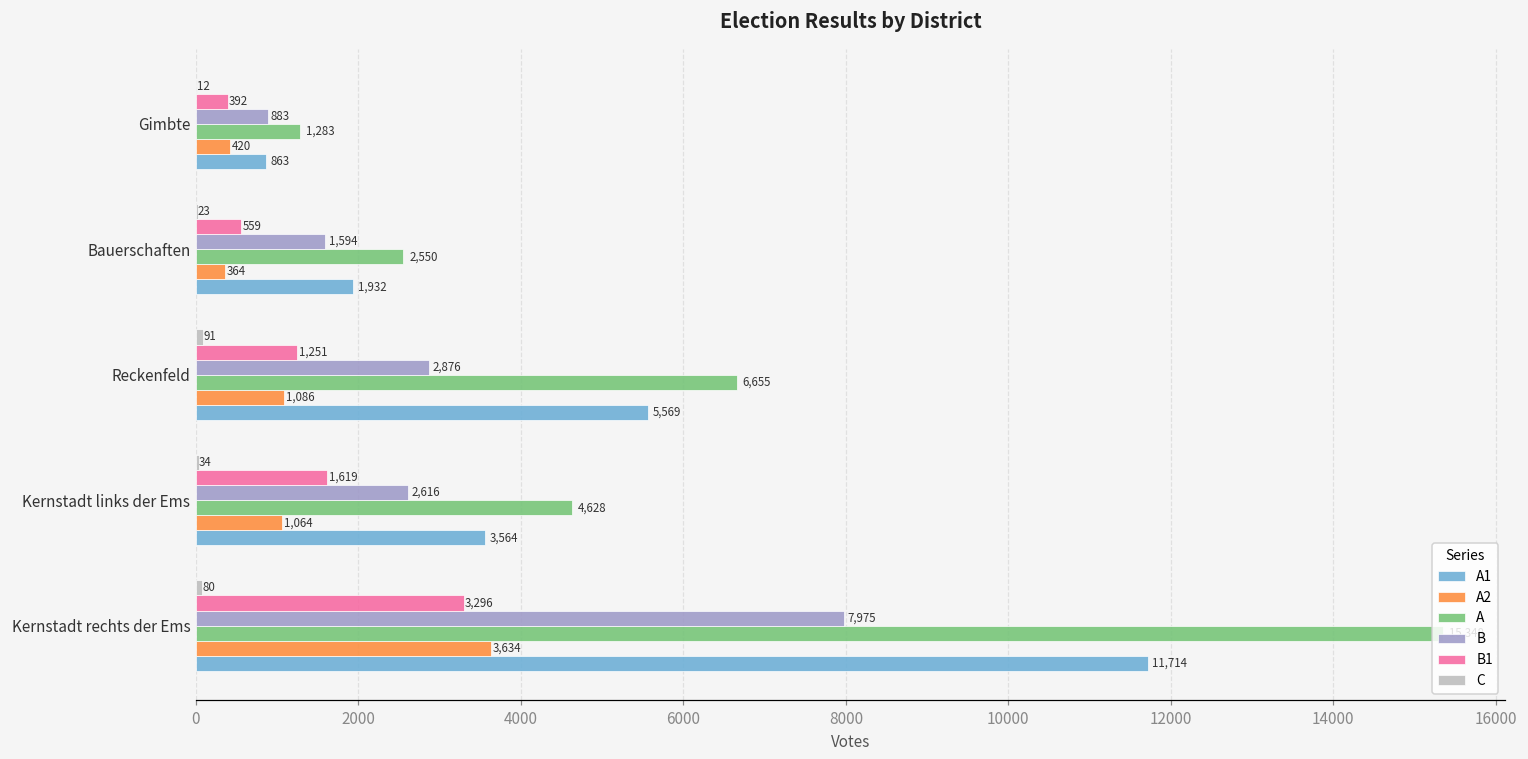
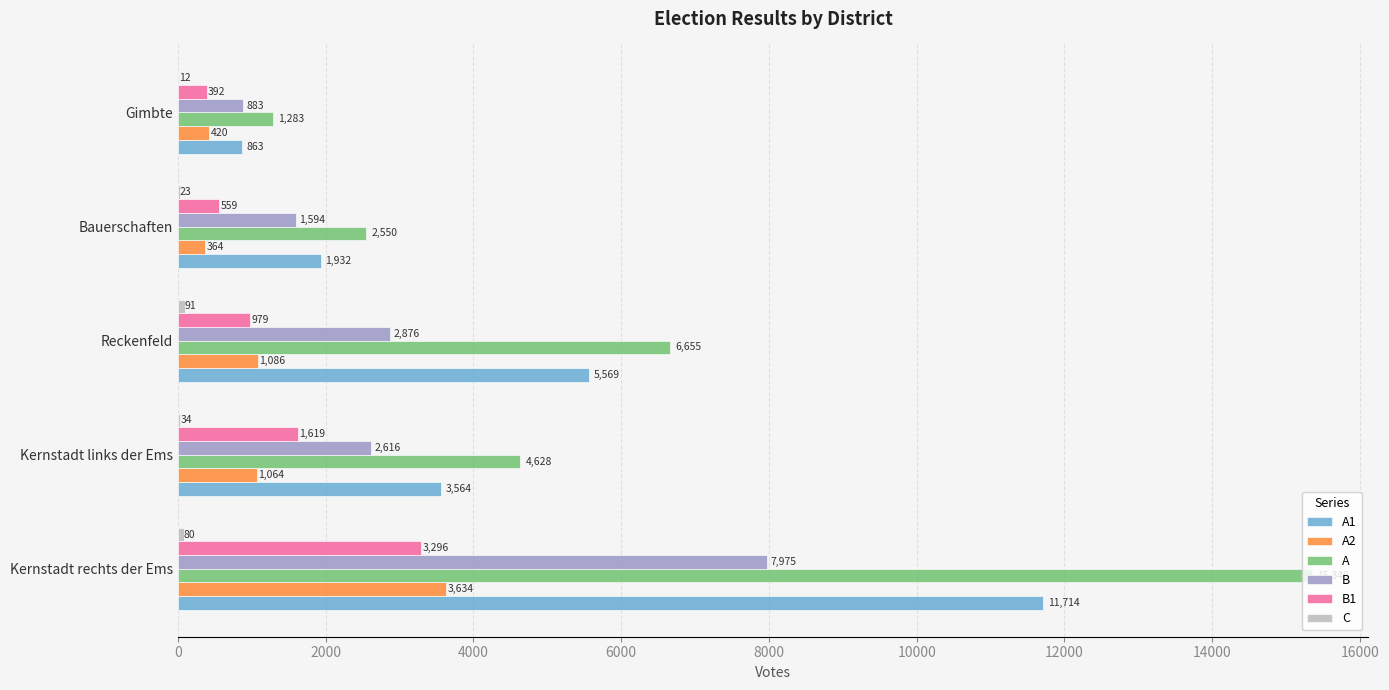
B1, Reckenfeld: 1,251 -> 979
